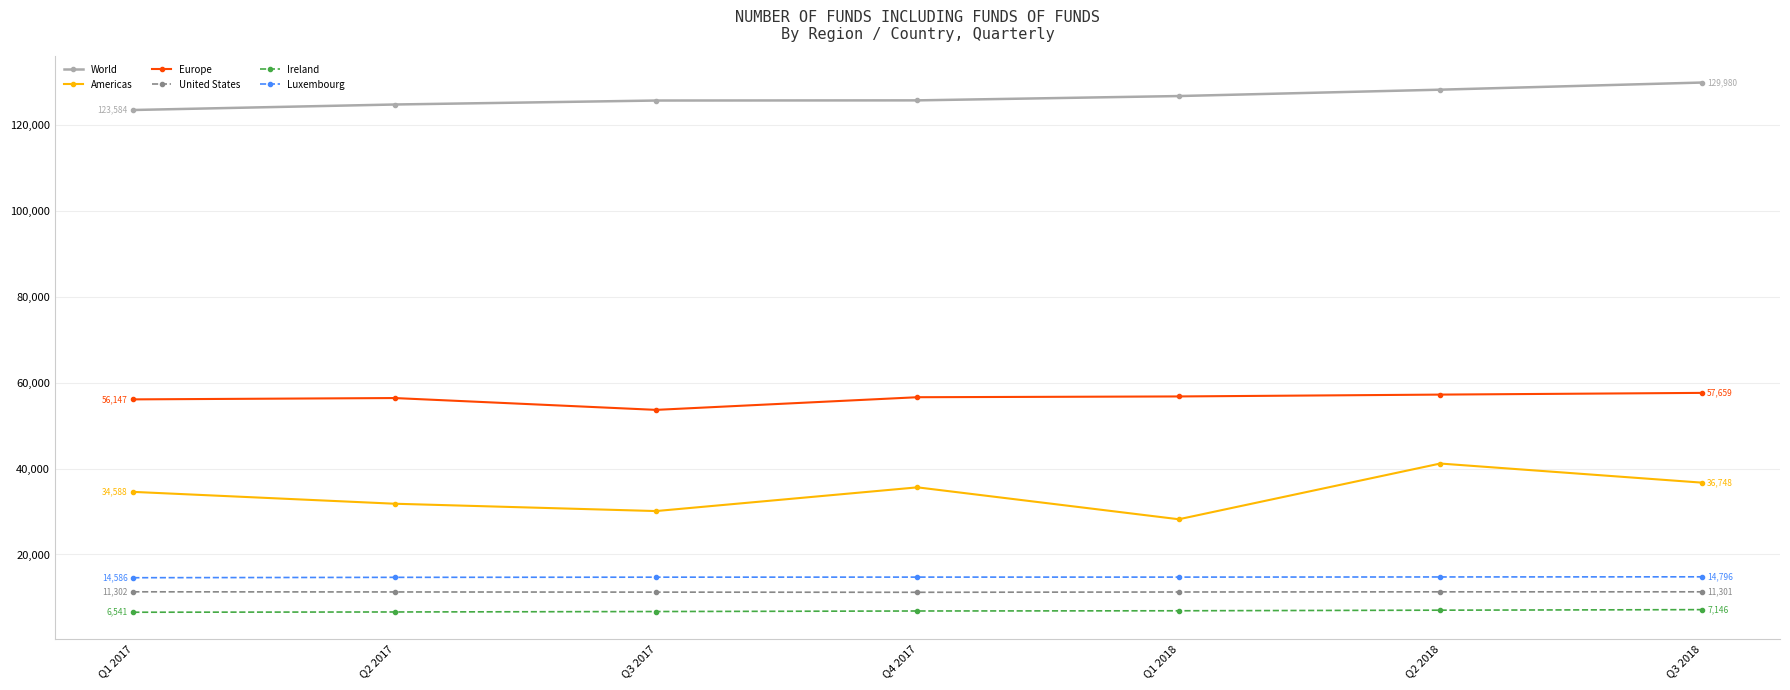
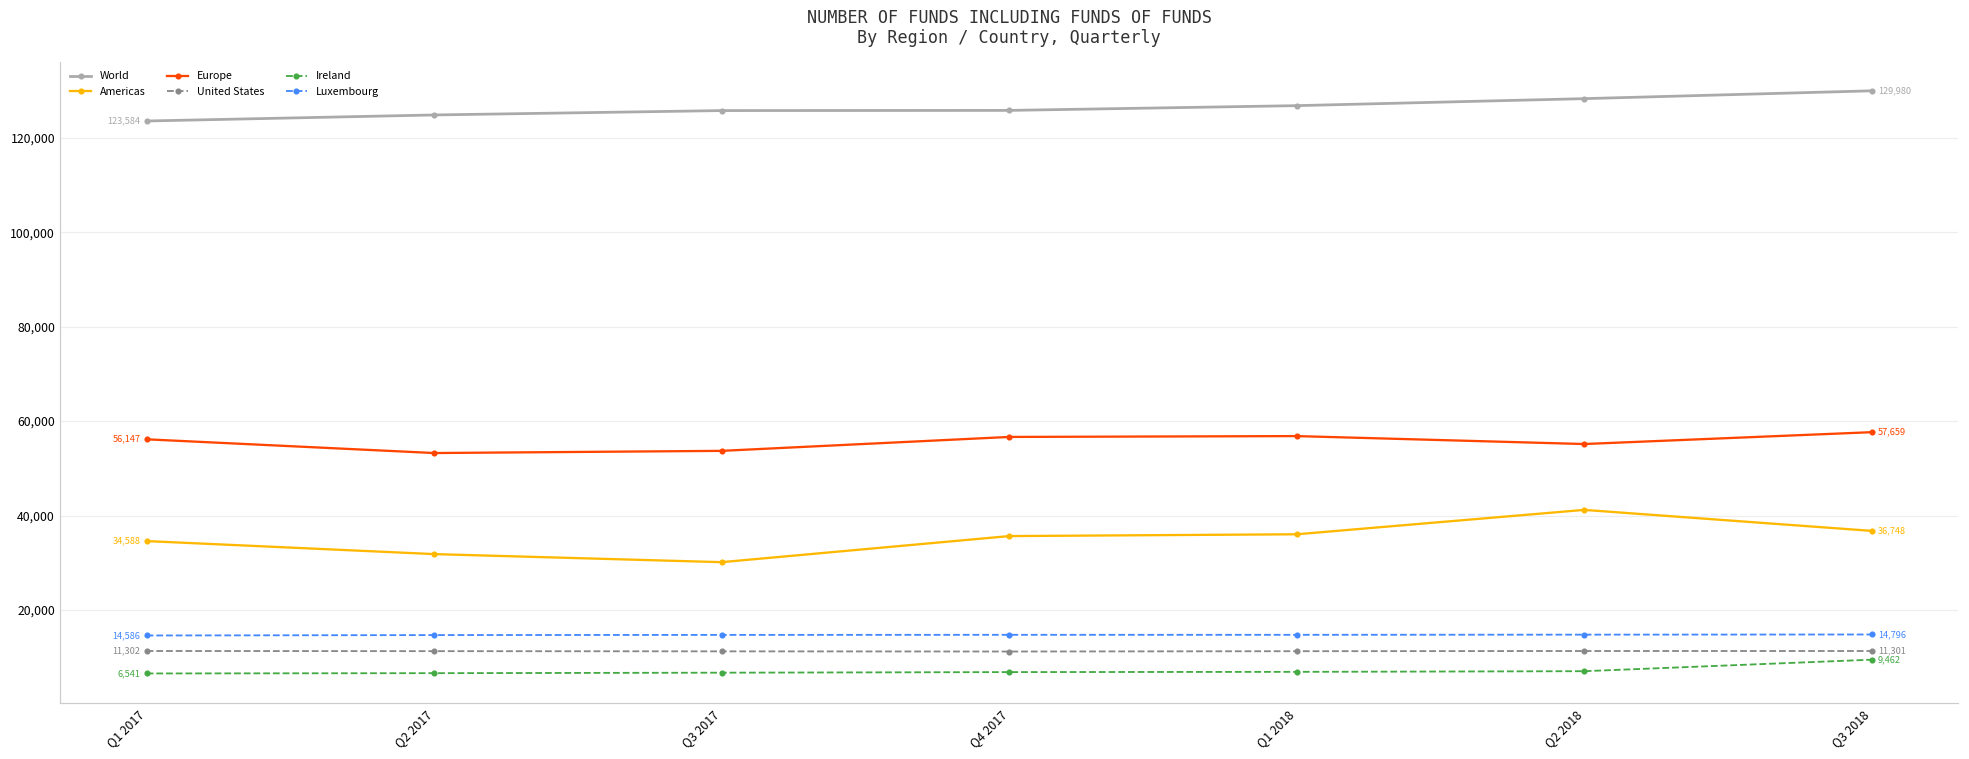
Europe, Q2 2017: 56,000 -> 53,000
Americas, Q1 2018: 28,000 -> 36,000
Europe, Q2 2018: 57,000 -> 55,000
Ireland, Q3 2018: 7,146 -> 9,462
